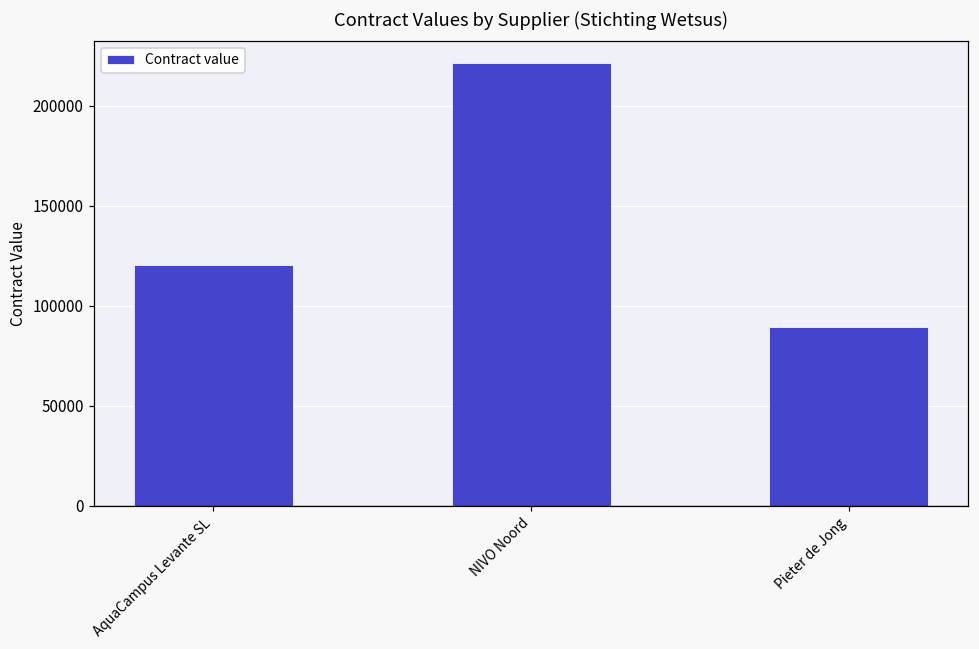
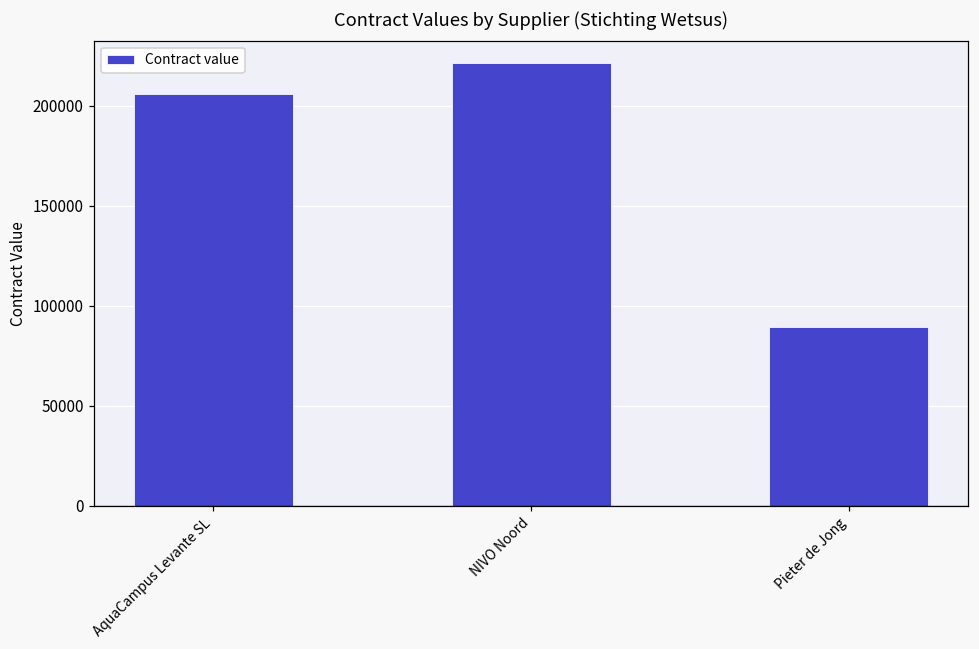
AquaCampus Levante SL: 120000 -> 206000
